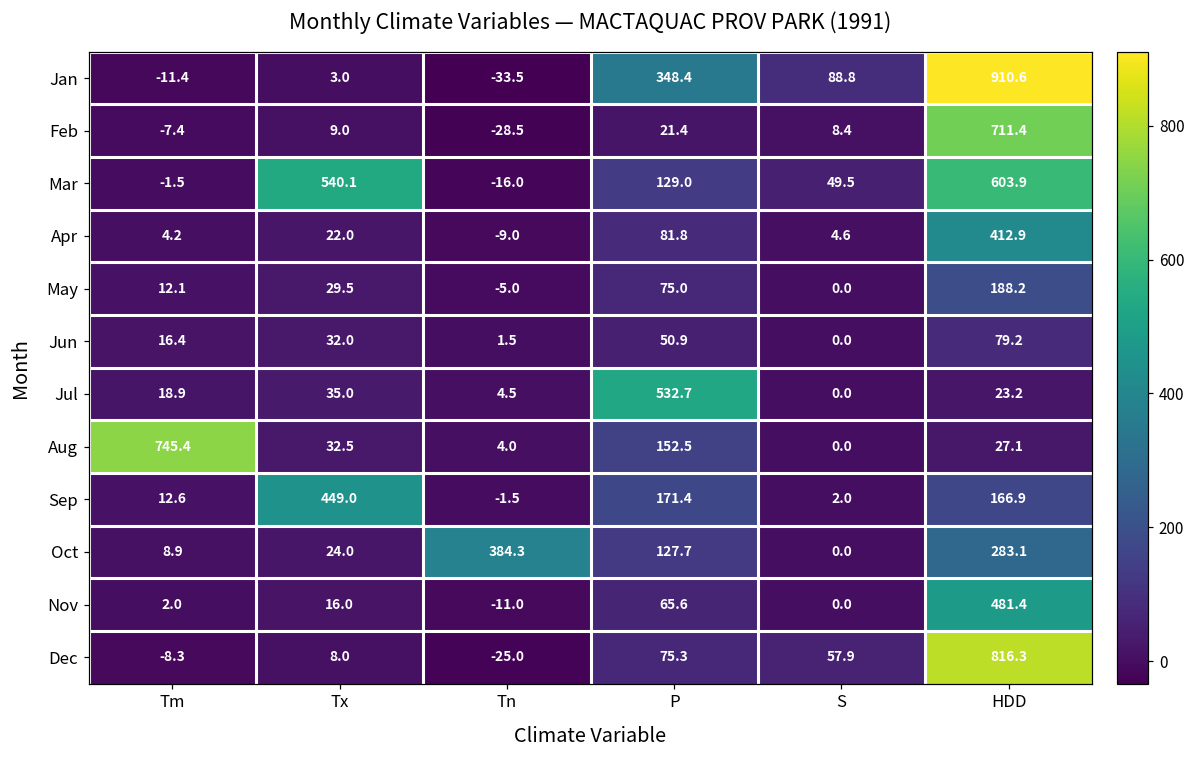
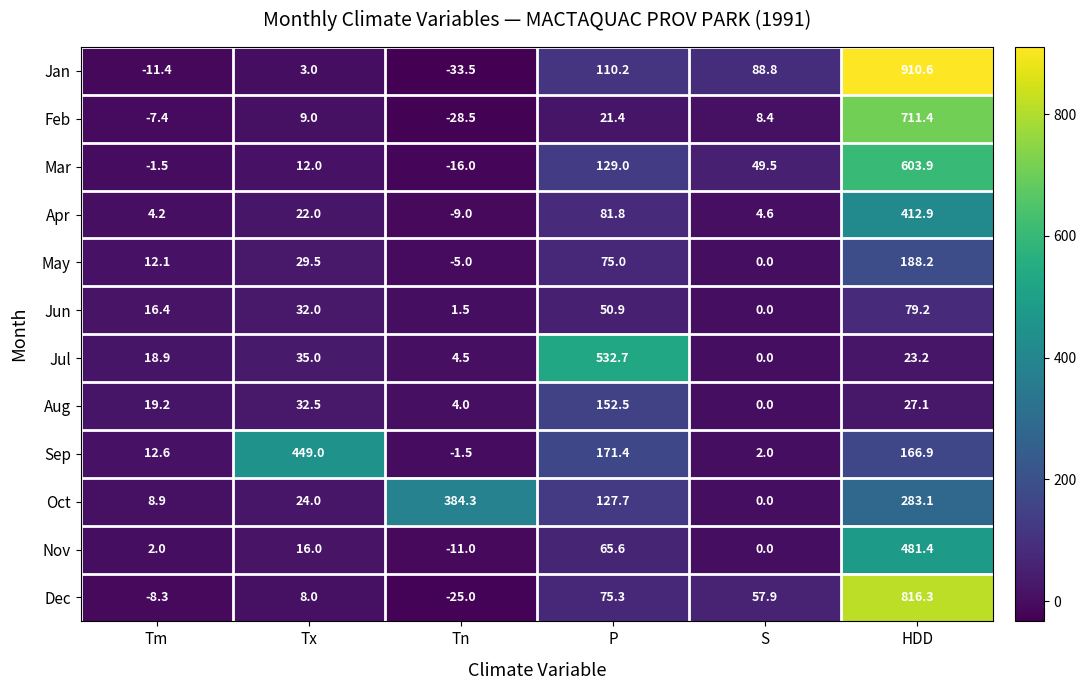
Jan, P: 348.4 -> 110.2
Mar, Tx: 540.1 -> 12.0
Aug, Tm: 745.4 -> 19.2
